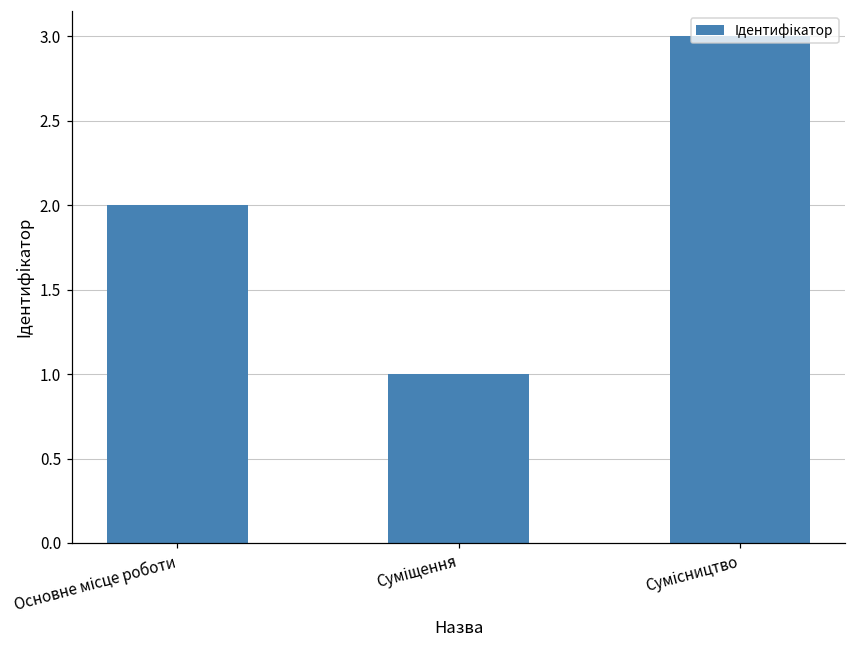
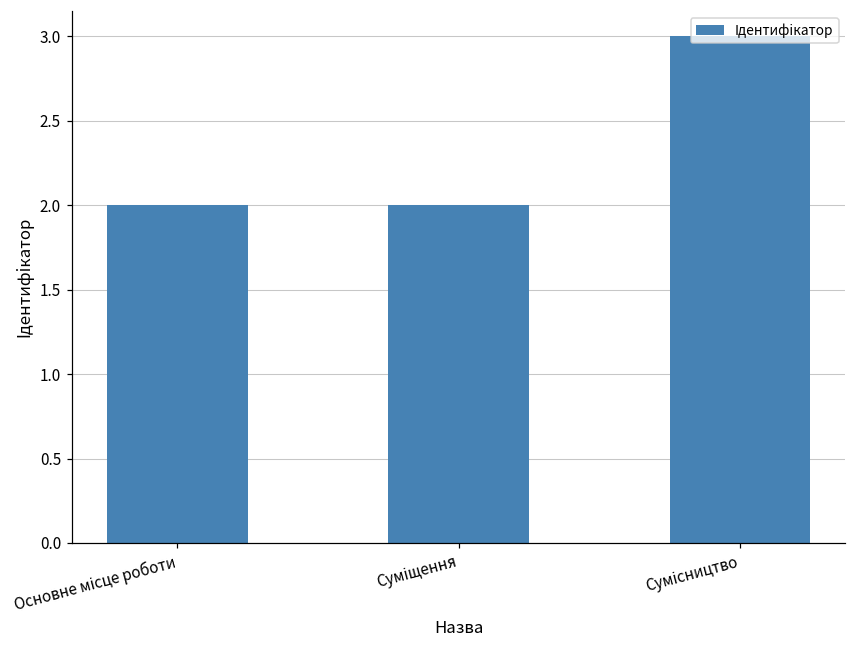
Суміщення: 1 -> 2
